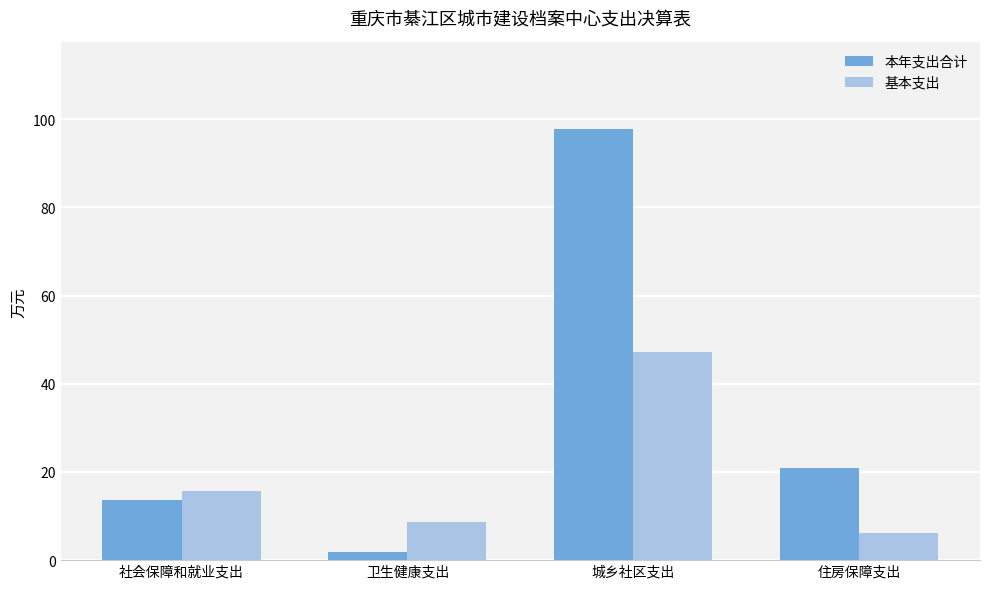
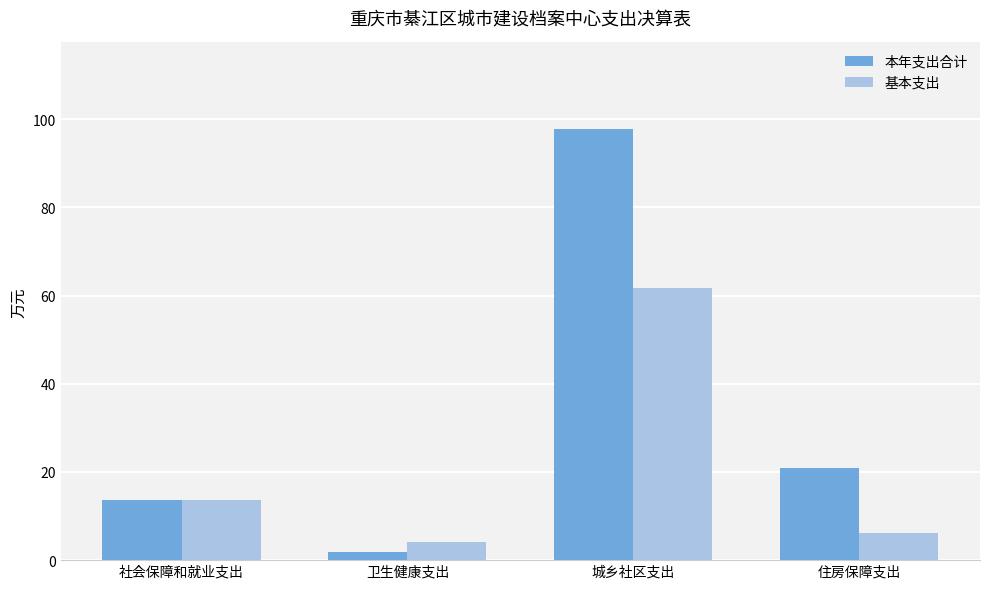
基本支出, 社会保障和就业支出: 16 -> 14
基本支出, 卫生健康支出: 9 -> 4
基本支出, 城乡社区支出: 47 -> 62
